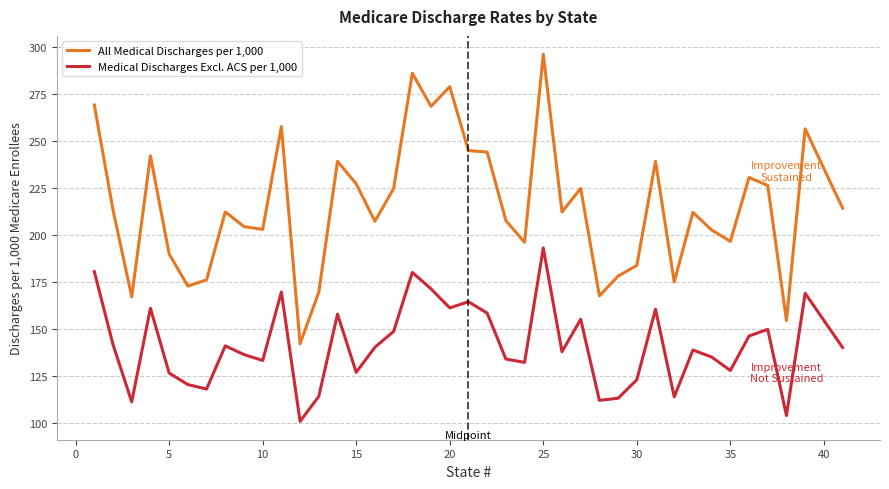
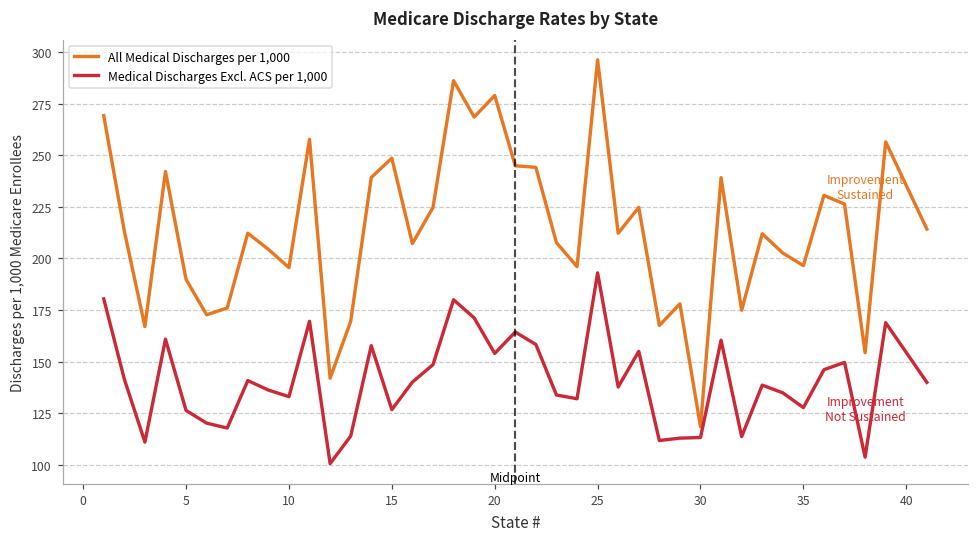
All Medical Discharges per 1,000, 10: 203 -> 196
All Medical Discharges per 1,000, 15: 227 -> 249
Medical Discharges Excl. ACS per 1,000, 20: 161 -> 154
All Medical Discharges per 1,000, 30: 184 -> 119
Medical Discharges Excl. ACS per 1,000, 30: 123 -> 113
